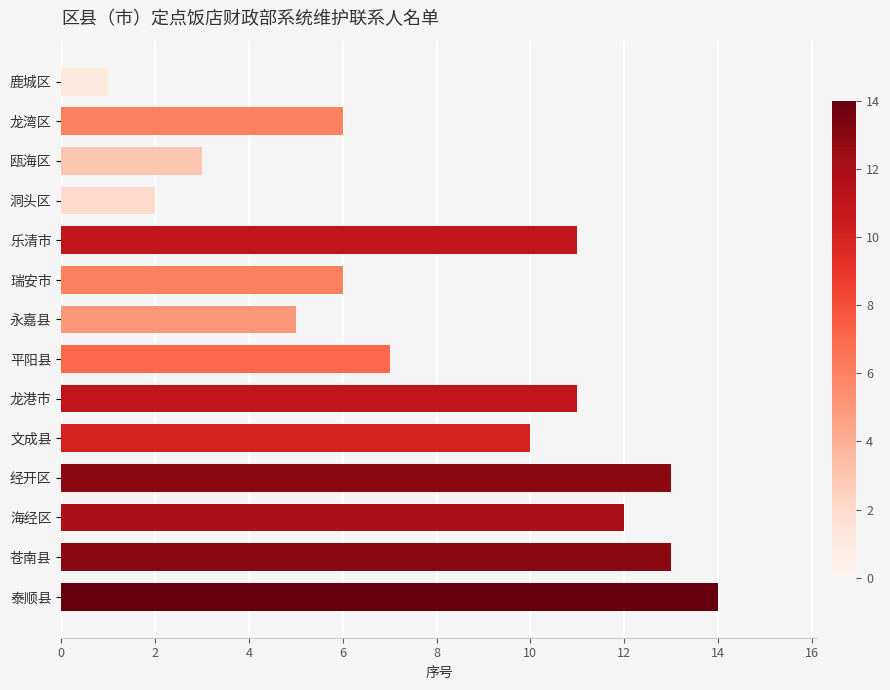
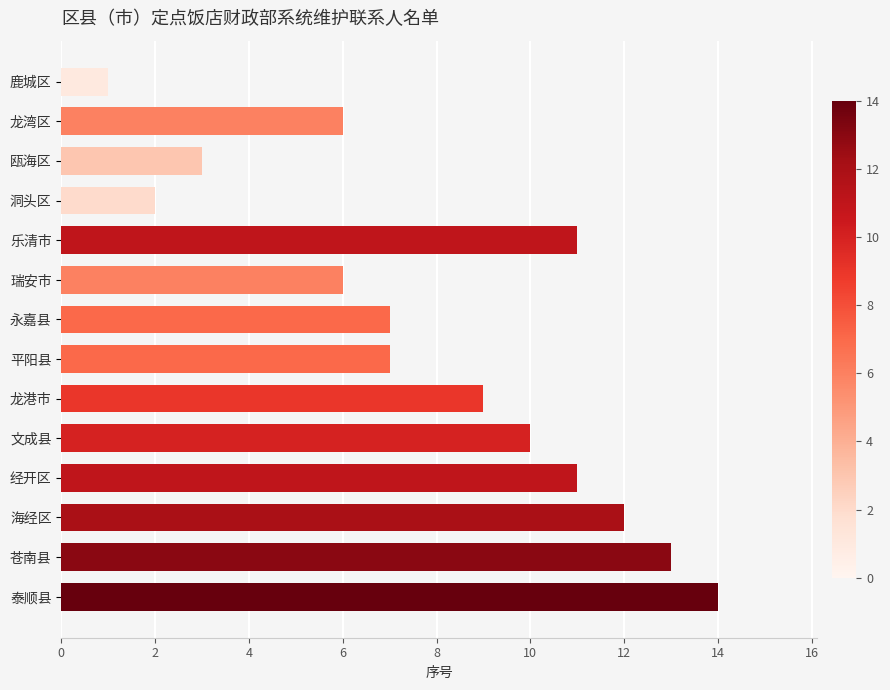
永嘉县: 5 -> 7
龙港市: 11 -> 9
经开区: 13 -> 11
